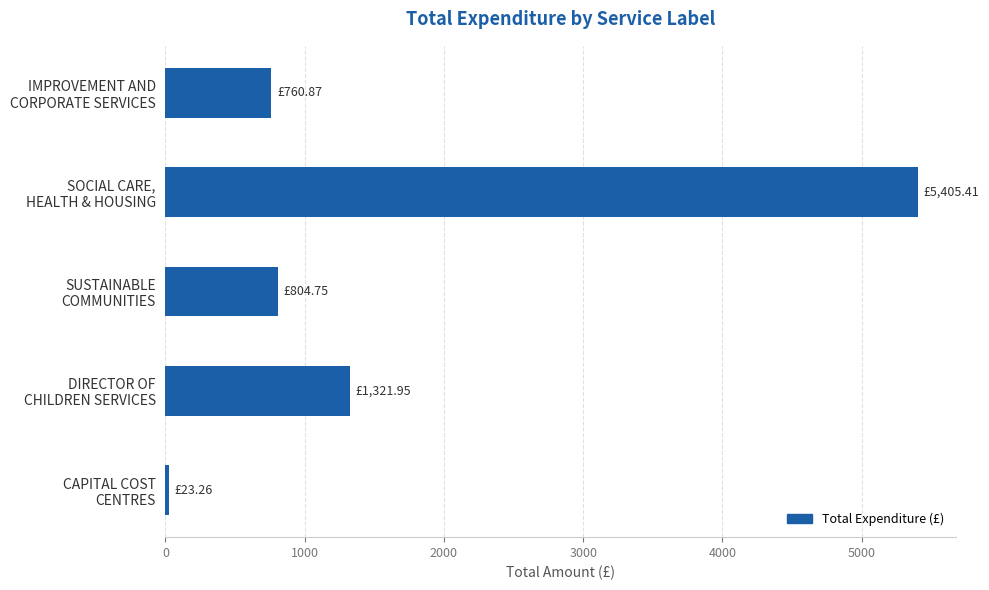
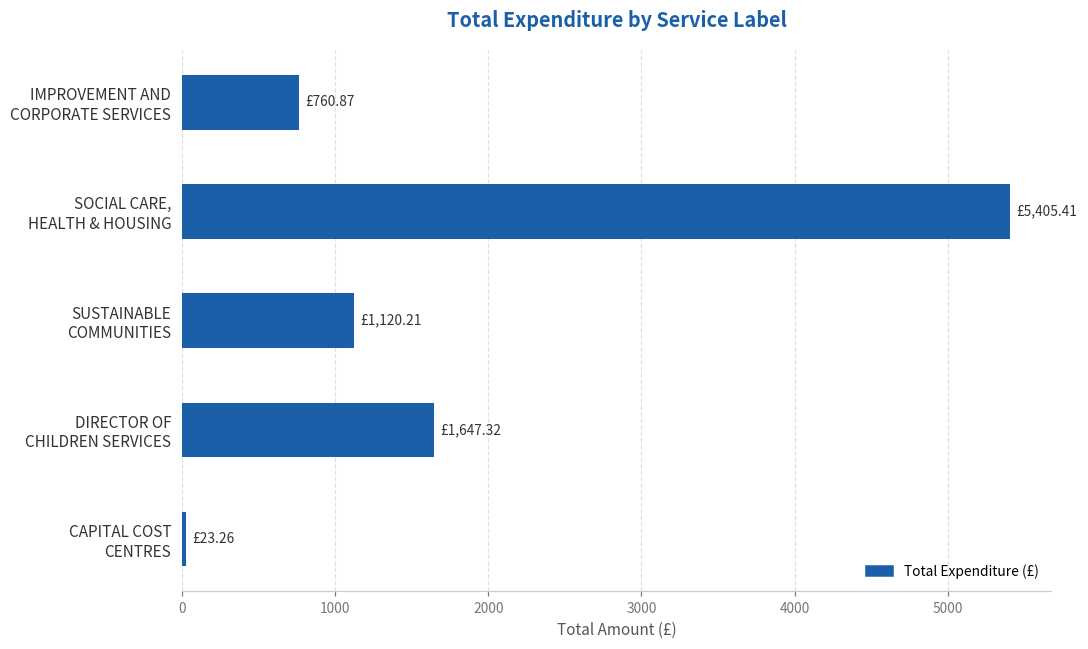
SUSTAINABLE COMMUNITIES: £804.75 -> £1,120.21
DIRECTOR OF CHILDREN SERVICES: £1,321.95 -> £1,647.32
